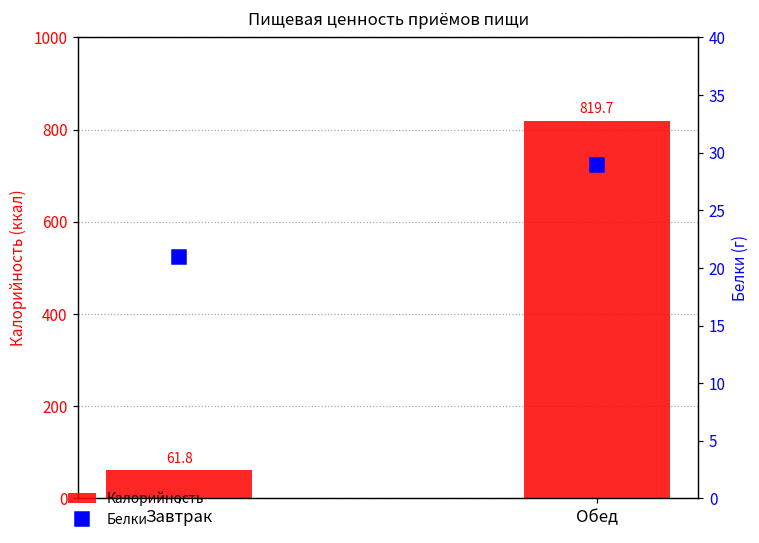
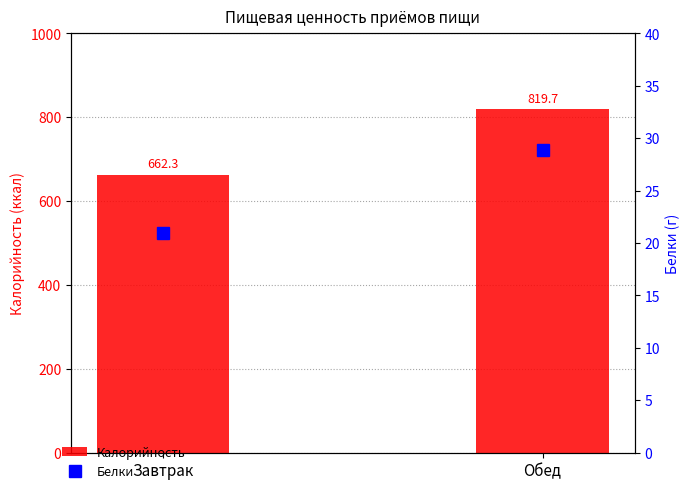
Калорийность, Завтрак: 61.8 -> 662.3
